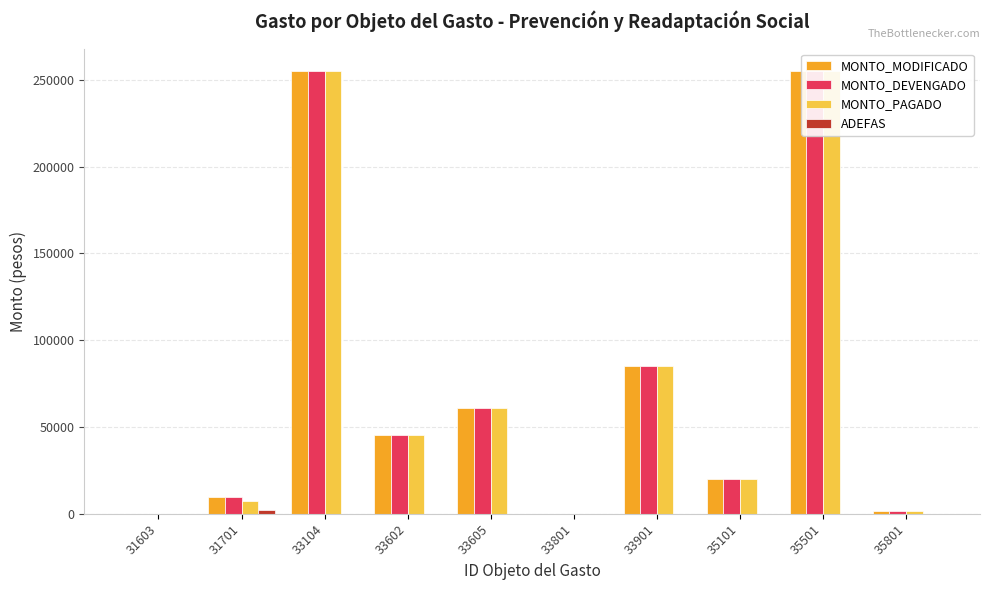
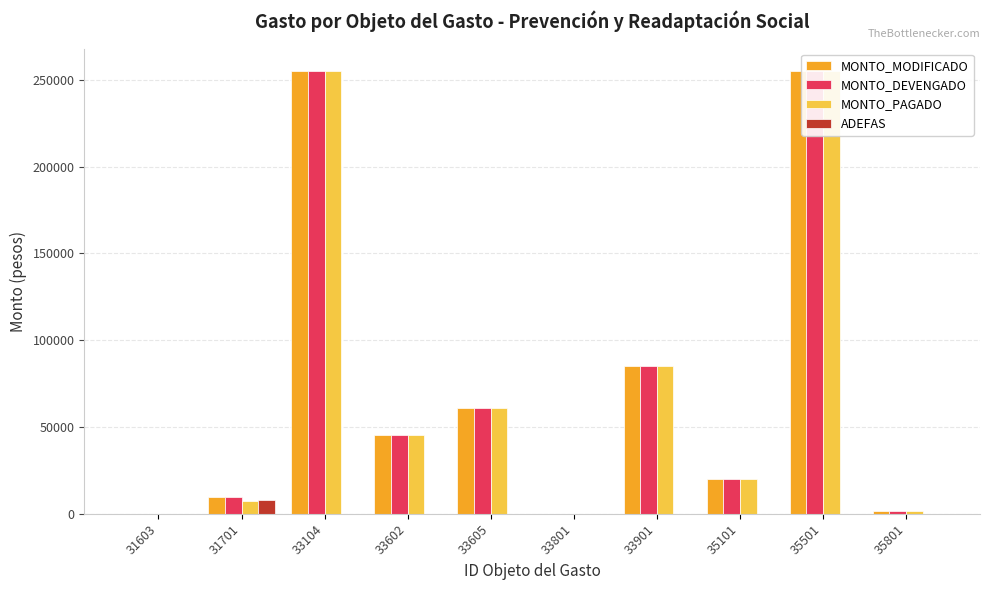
ADEFAS, 31701: 2000 -> 8000
